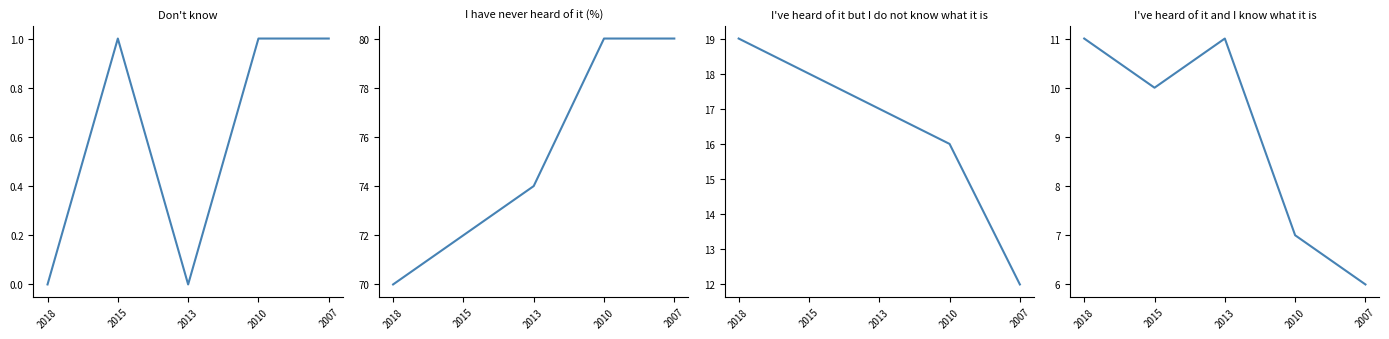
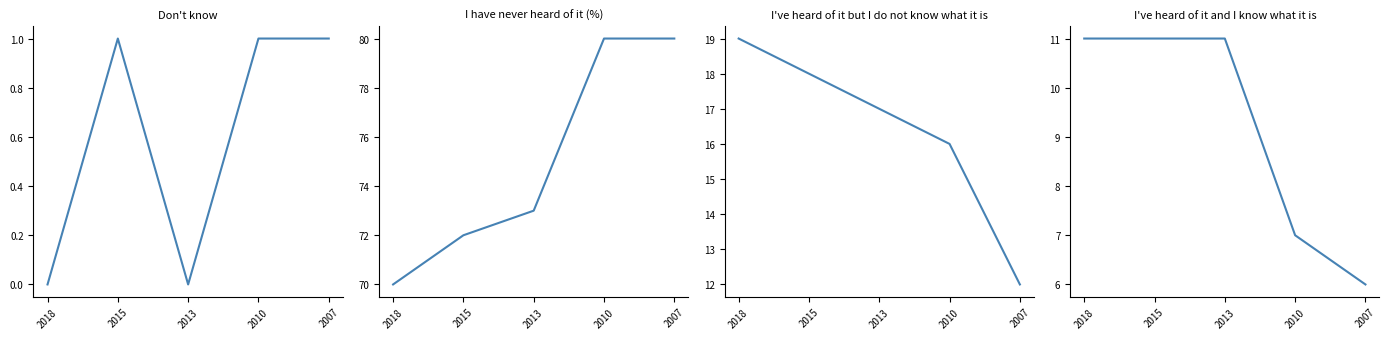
I have never heard of it (%), 2013: 74 -> 73
I've heard of it and I know what it is, 2015: 10 -> 11
